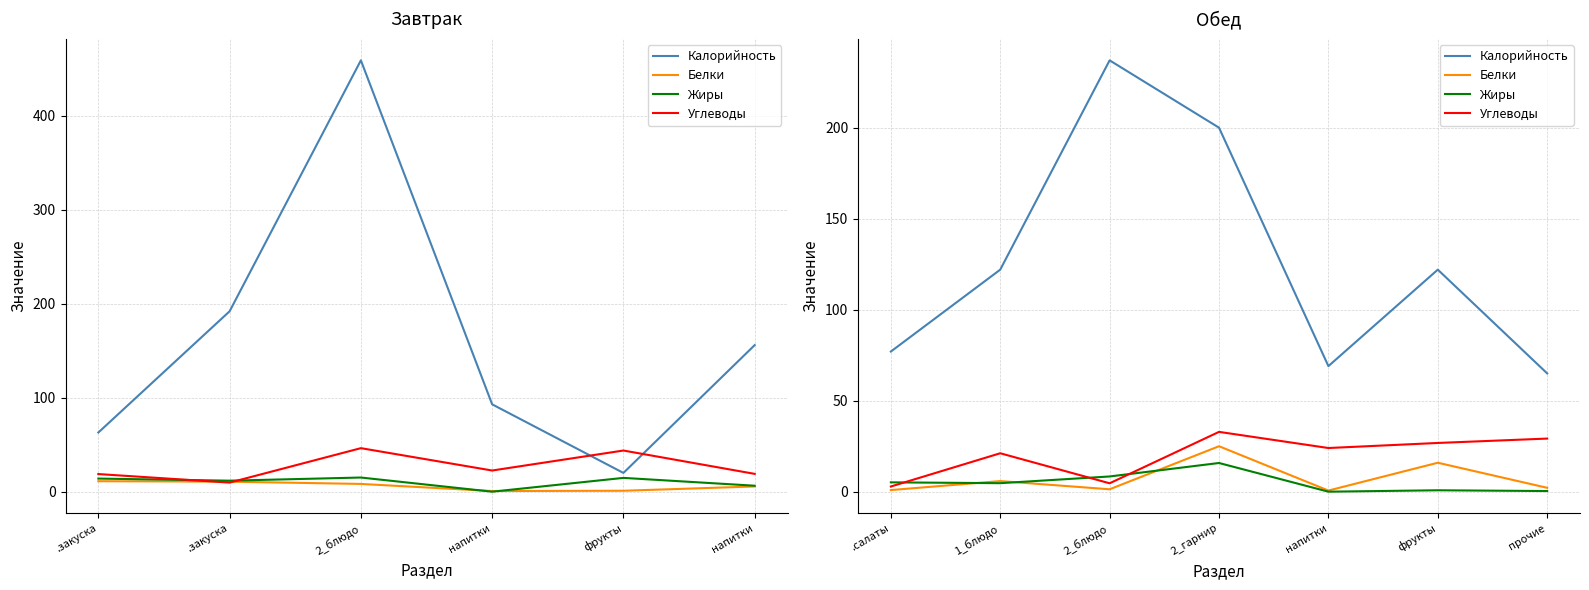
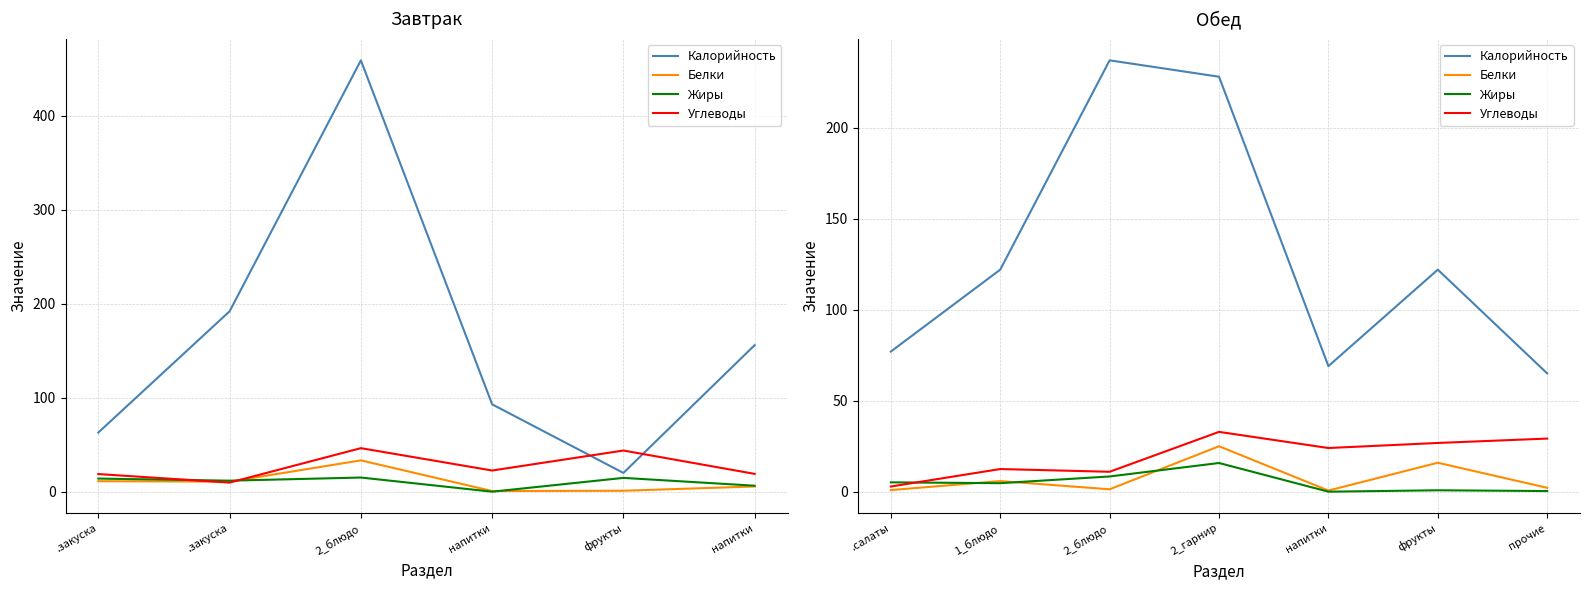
Завтрак, Белки, 2_блюдо: 10 -> 30
Обед, Углеводы, 1_блюдо: 21 -> 12
Обед, Углеводы, 2_блюдо: 5 -> 11
Обед, Калорийность, 2_гарнир: 200 -> 228
